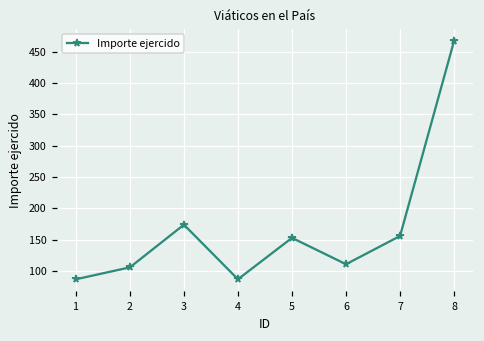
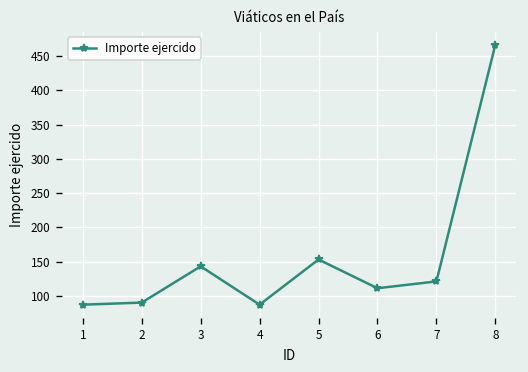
2: 110 -> 90
3: 170 -> 140
7: 160 -> 120
